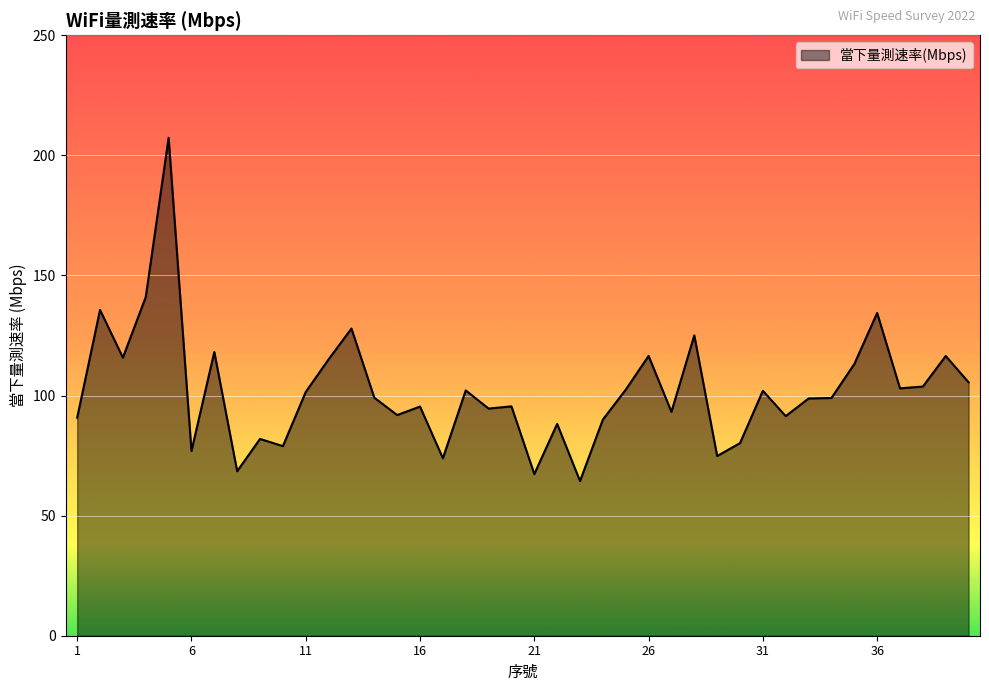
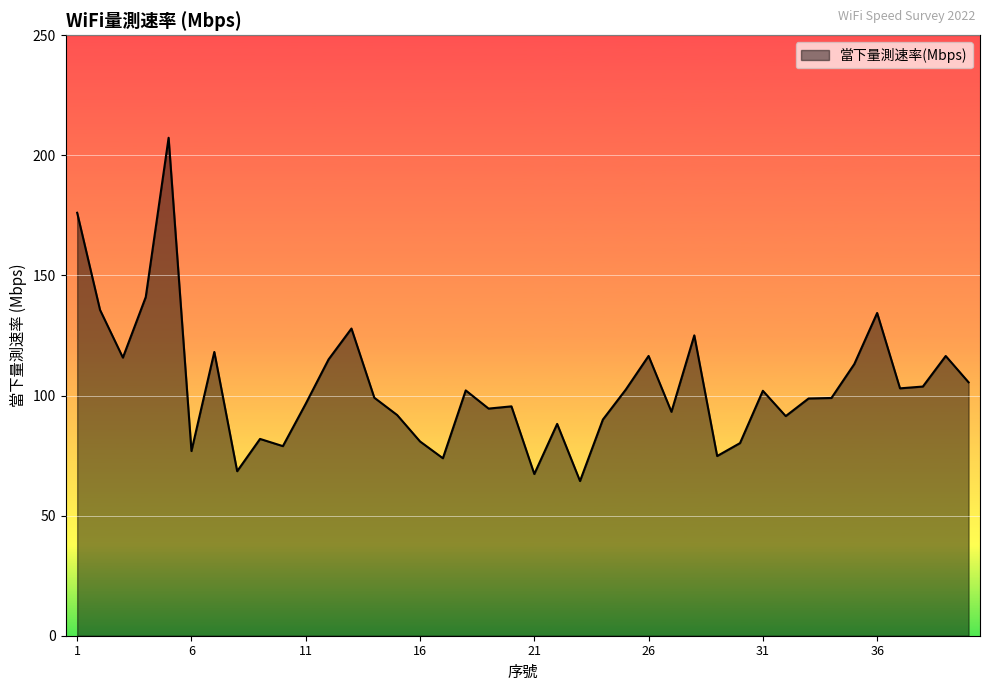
1: 91 -> 176
11: 102 -> 97
16: 95 -> 81
